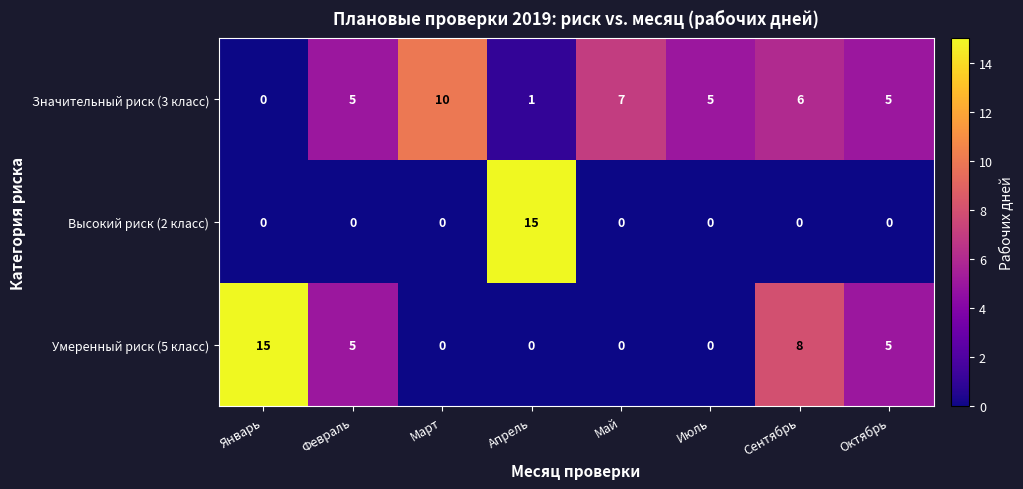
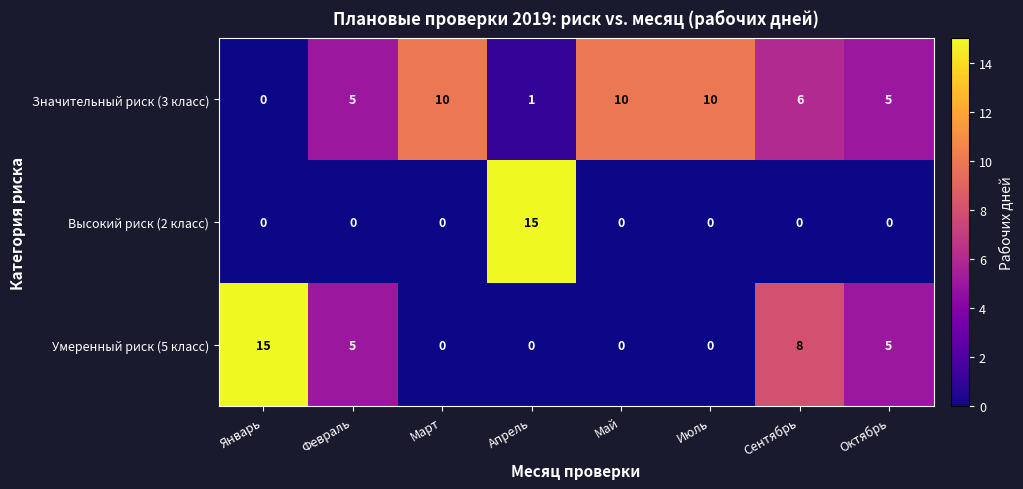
Значительный риск (3 класс), Май: 7 -> 10
Значительный риск (3 класс), Июль: 5 -> 10
